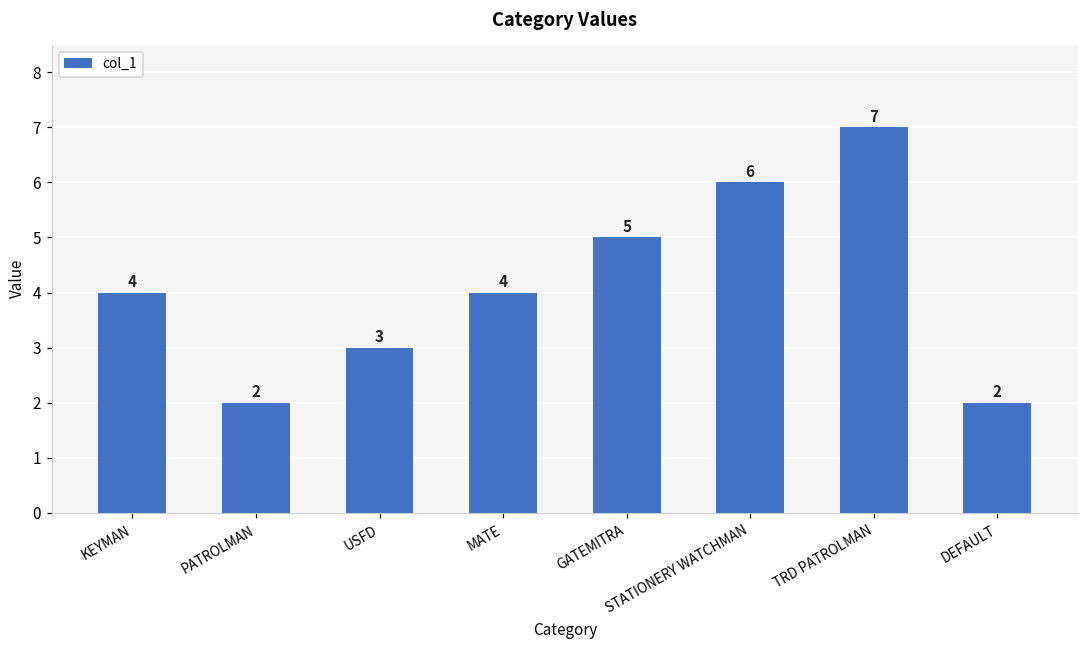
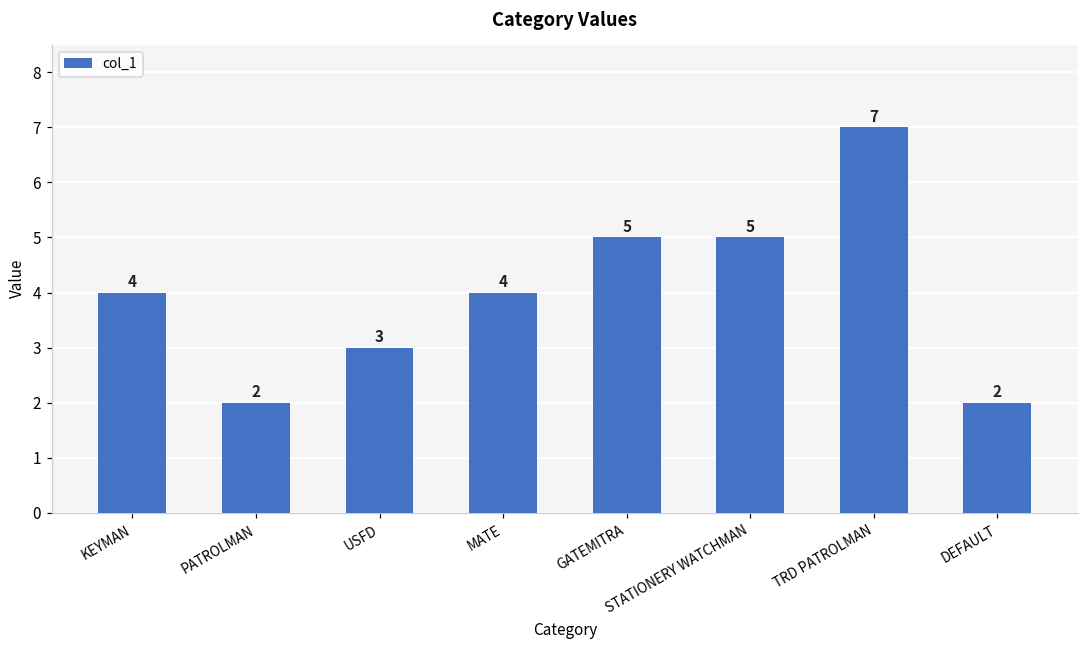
STATIONERY WATCHMAN: 6 -> 5
